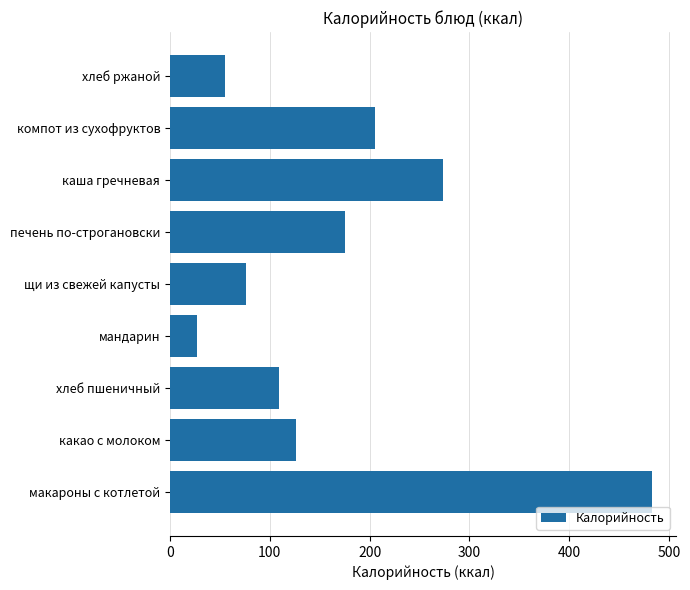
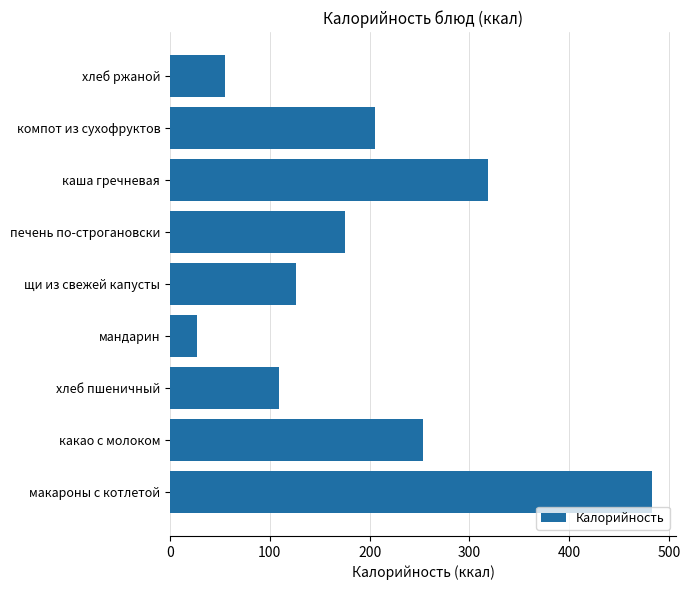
каша гречневая: 270 -> 320
щи из свежей капусты: 80 -> 130
какао с молоком: 130 -> 250
